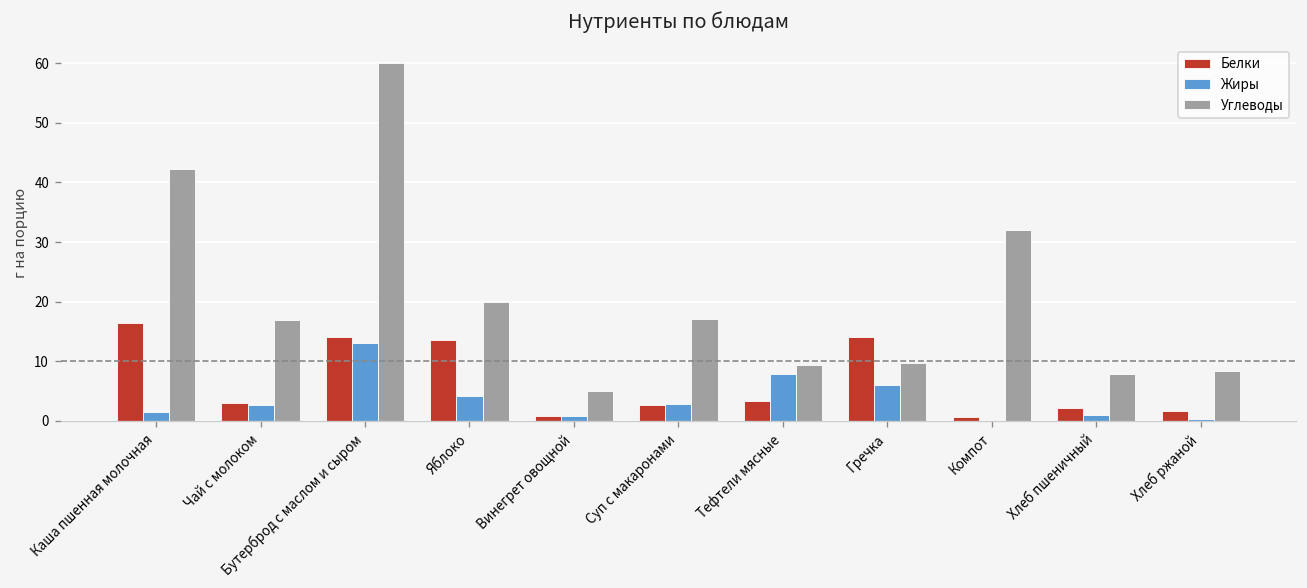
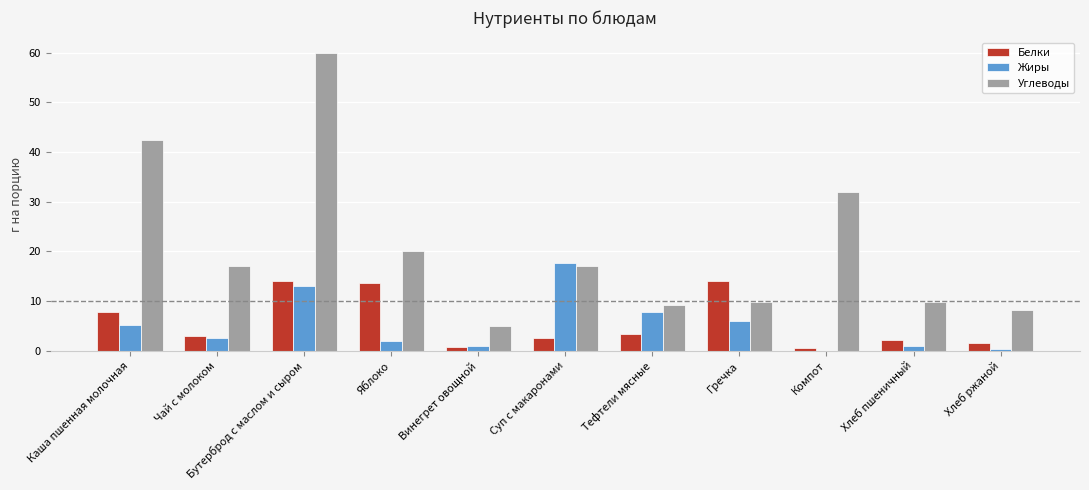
Белки, Каша пшенная молочная: 16 -> 8
Жиры, Каша пшенная молочная: 2 -> 5
Жиры, Яблоко: 4 -> 2
Жиры, Суп с макаронами: 3 -> 18
Углеводы, Хлеб пшеничный: 8 -> 10
